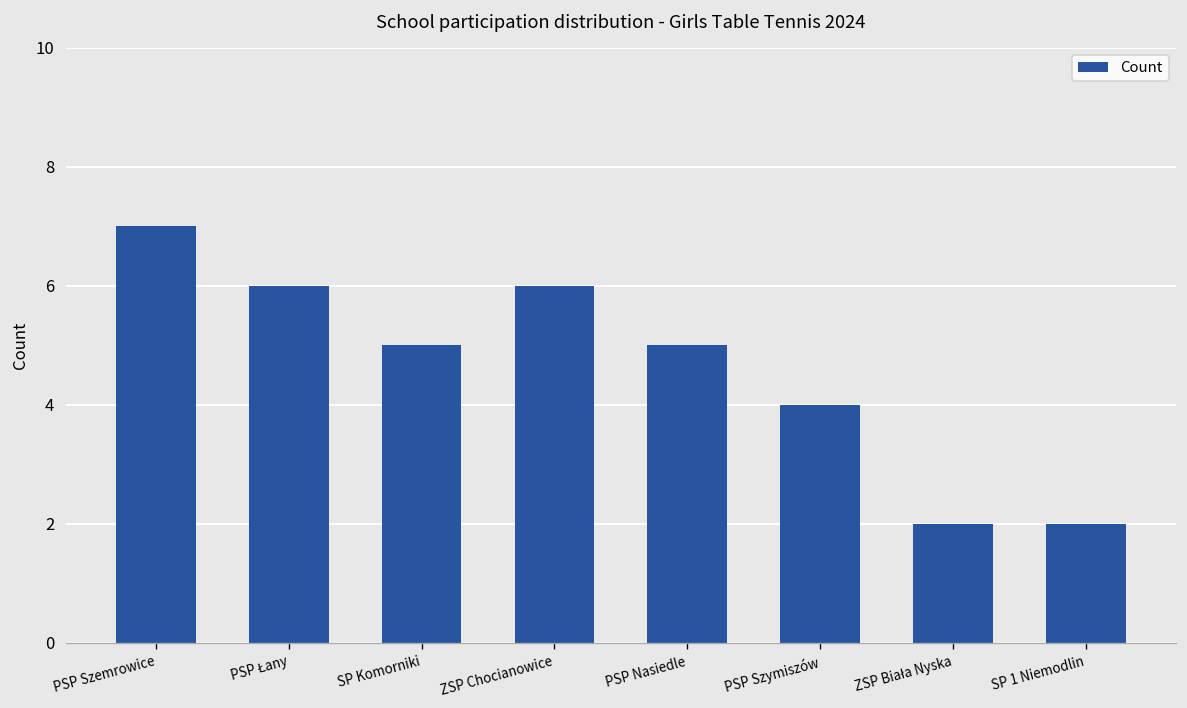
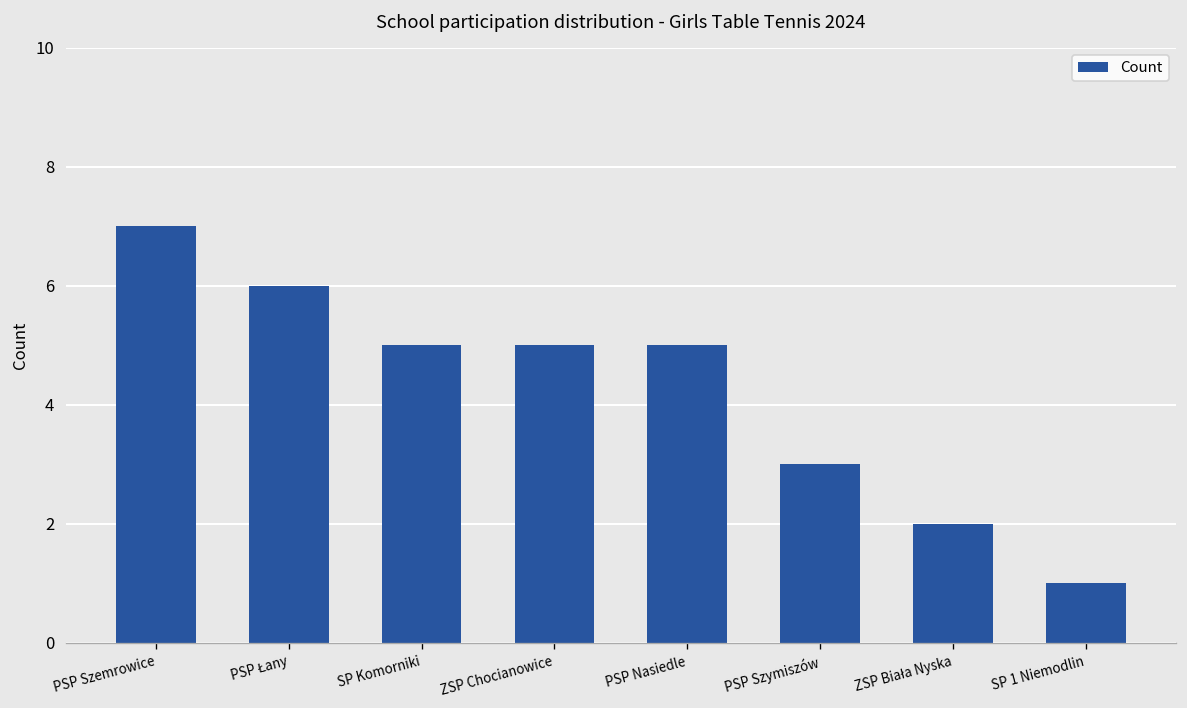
ZSP Chocianowice: 6 -> 5
PSP Szymiszów: 4 -> 3
SP 1 Niemodlin: 2 -> 1
